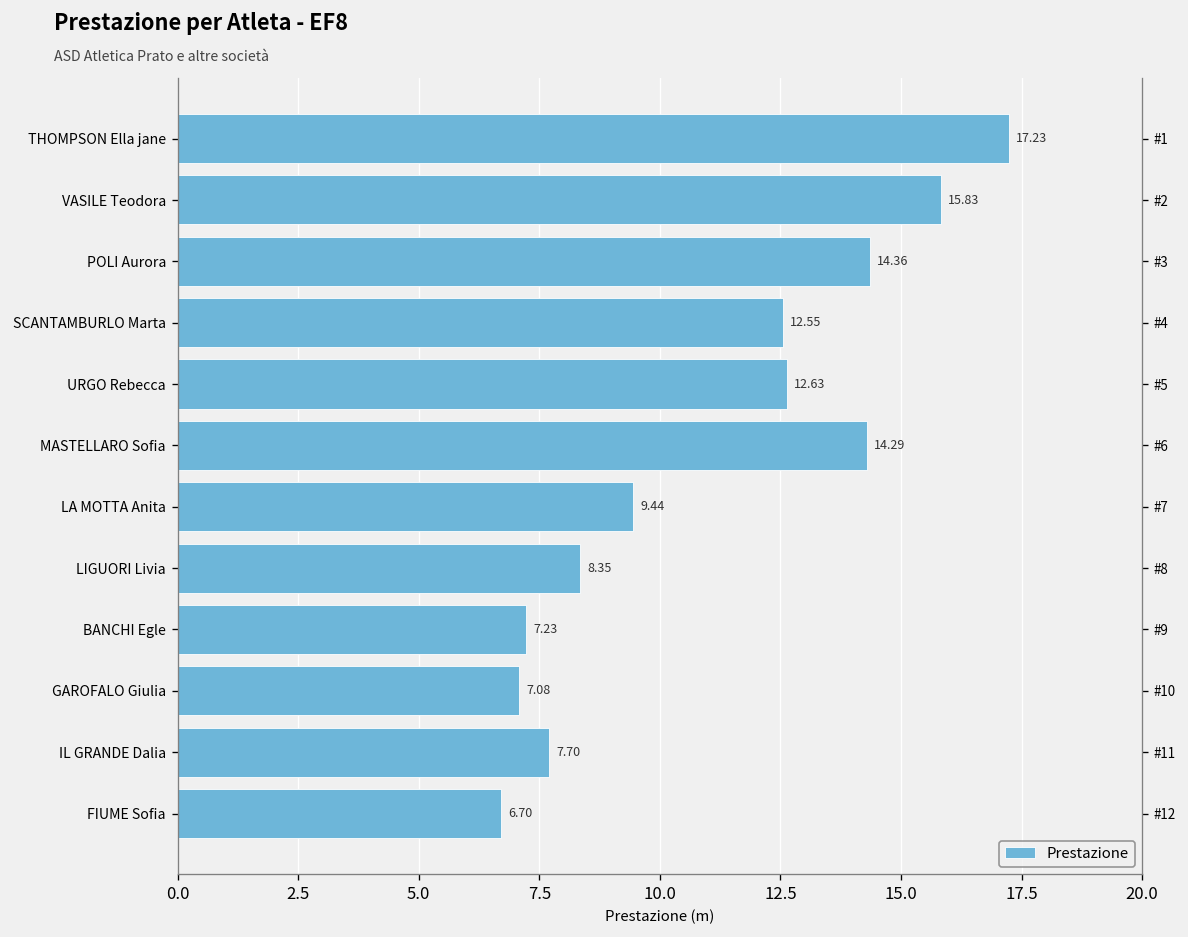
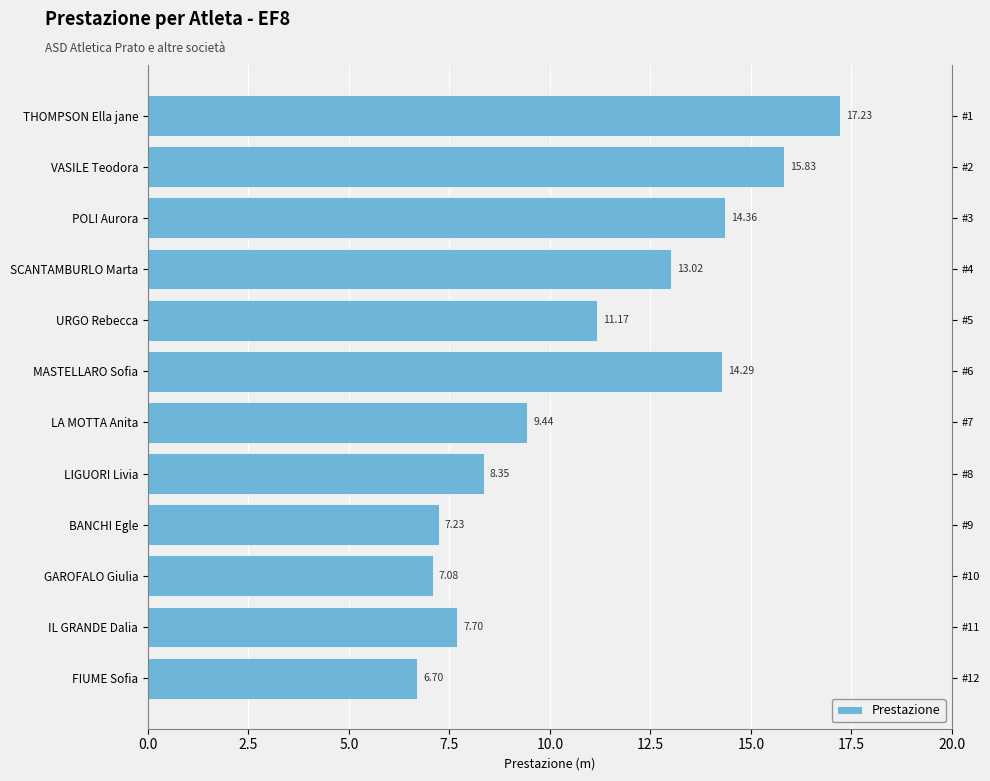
SCANTAMBURLO Marta: 12.55 -> 13.02
URGO Rebecca: 12.63 -> 11.17
